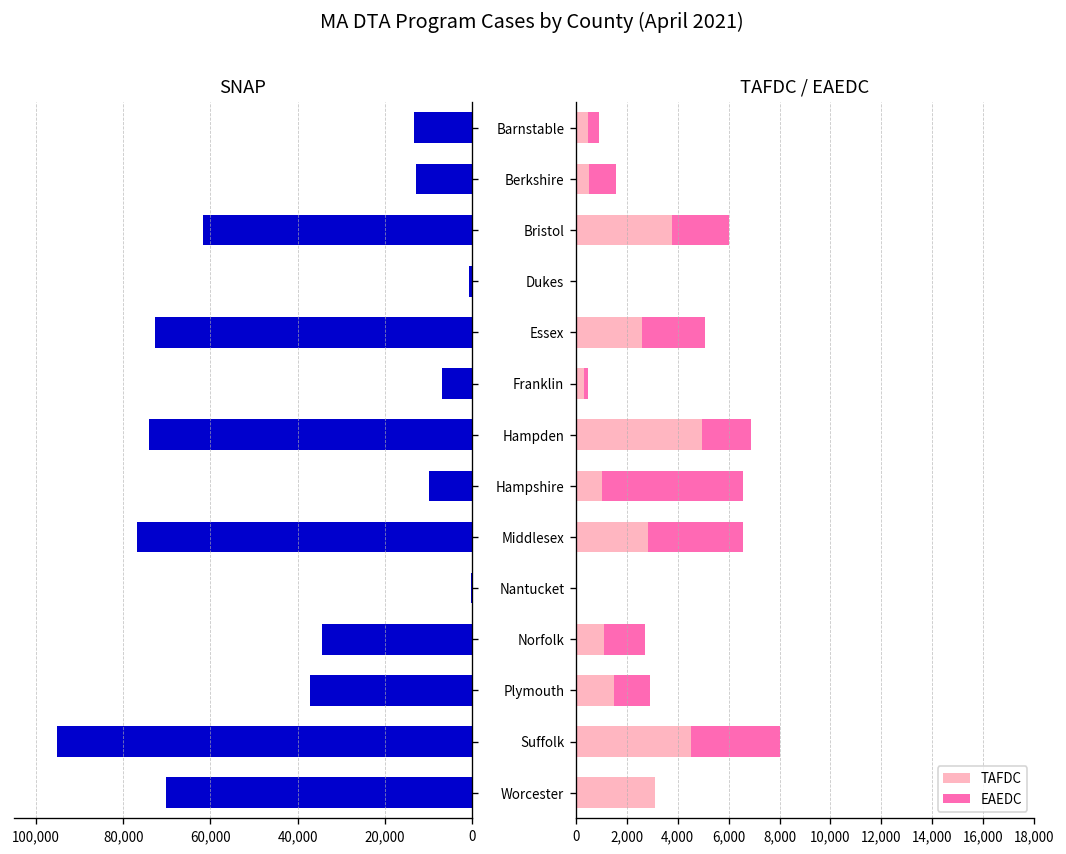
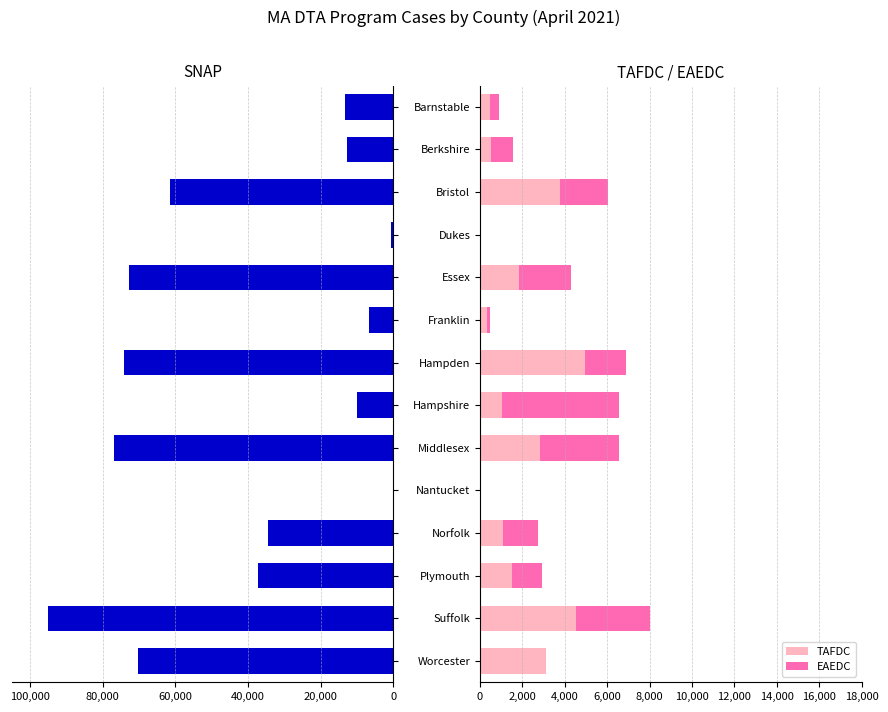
TAFDC / EAEDC, TAFDC, Essex: 2,600 -> 1,800
